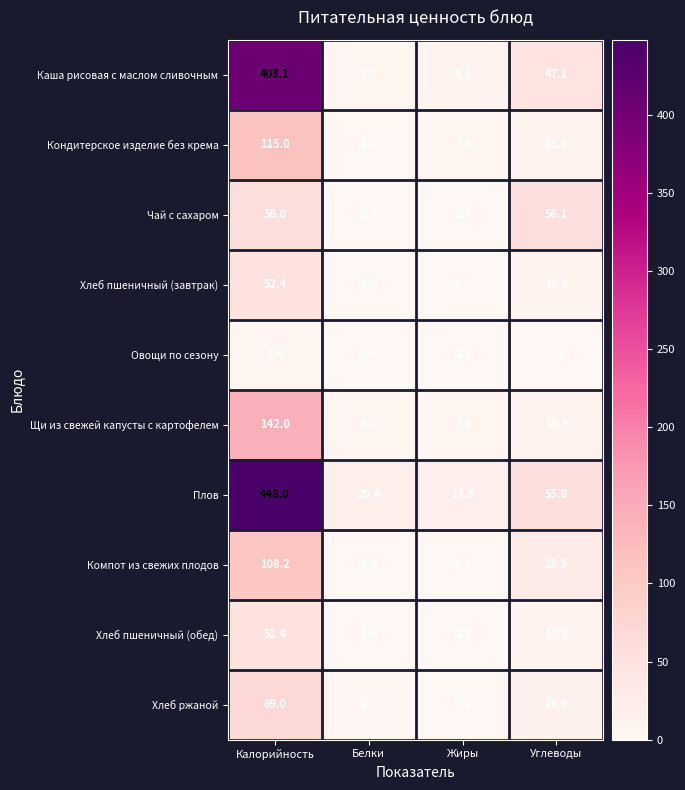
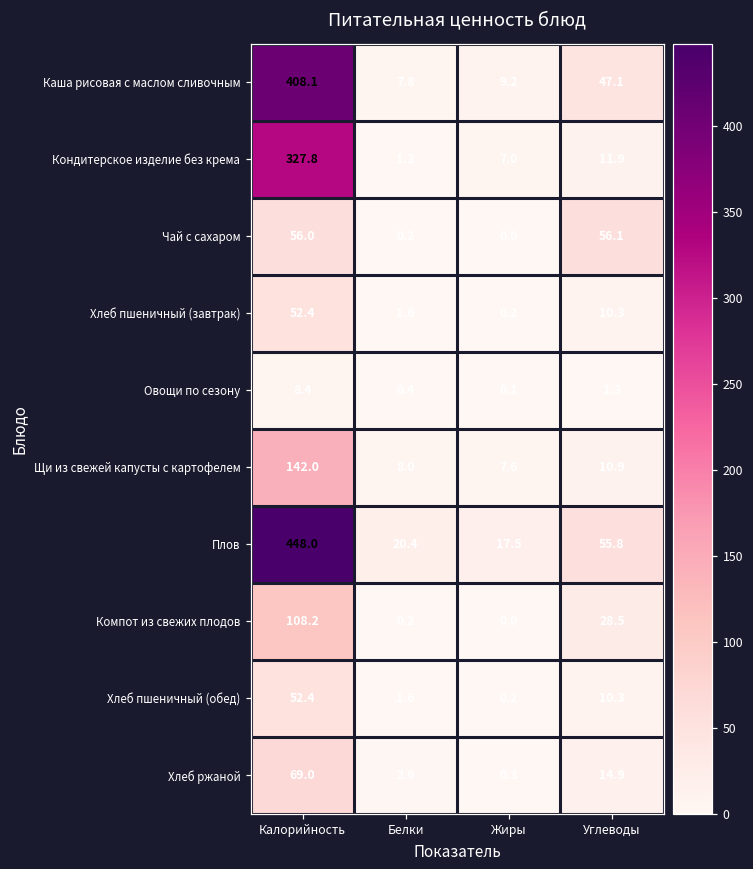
Кондитерское изделие без крема, Калорийность: 115.0 -> 327.8
